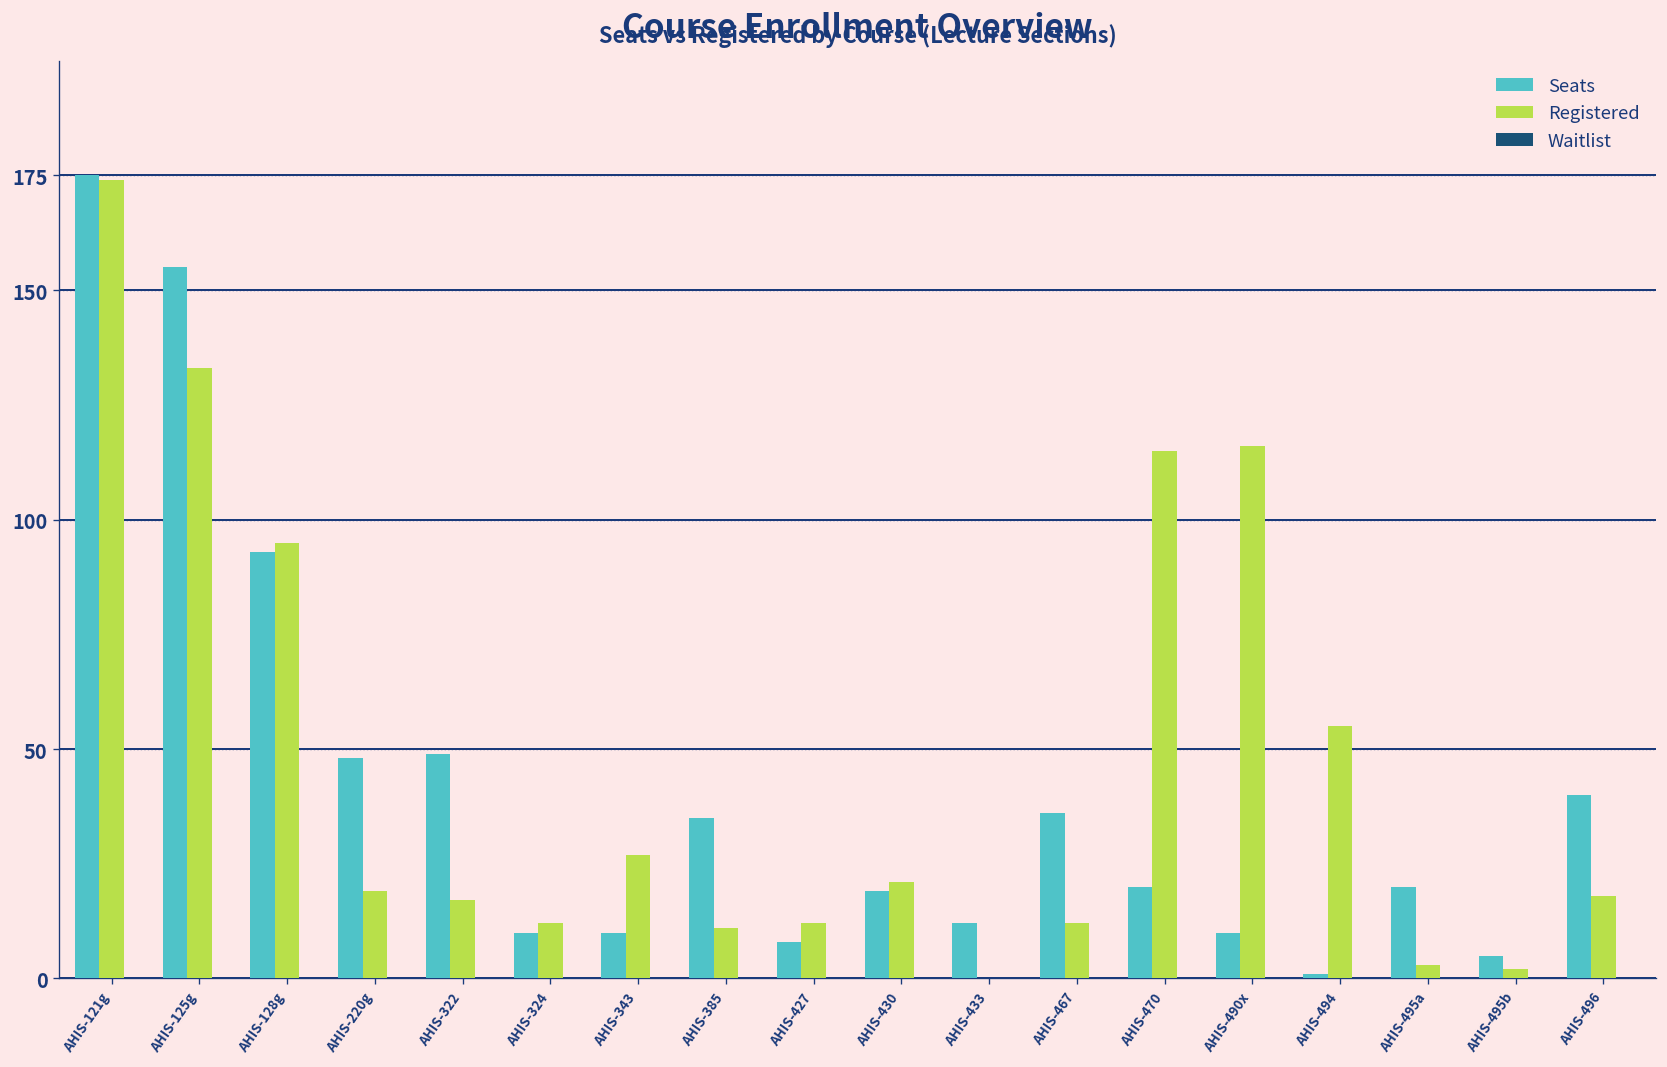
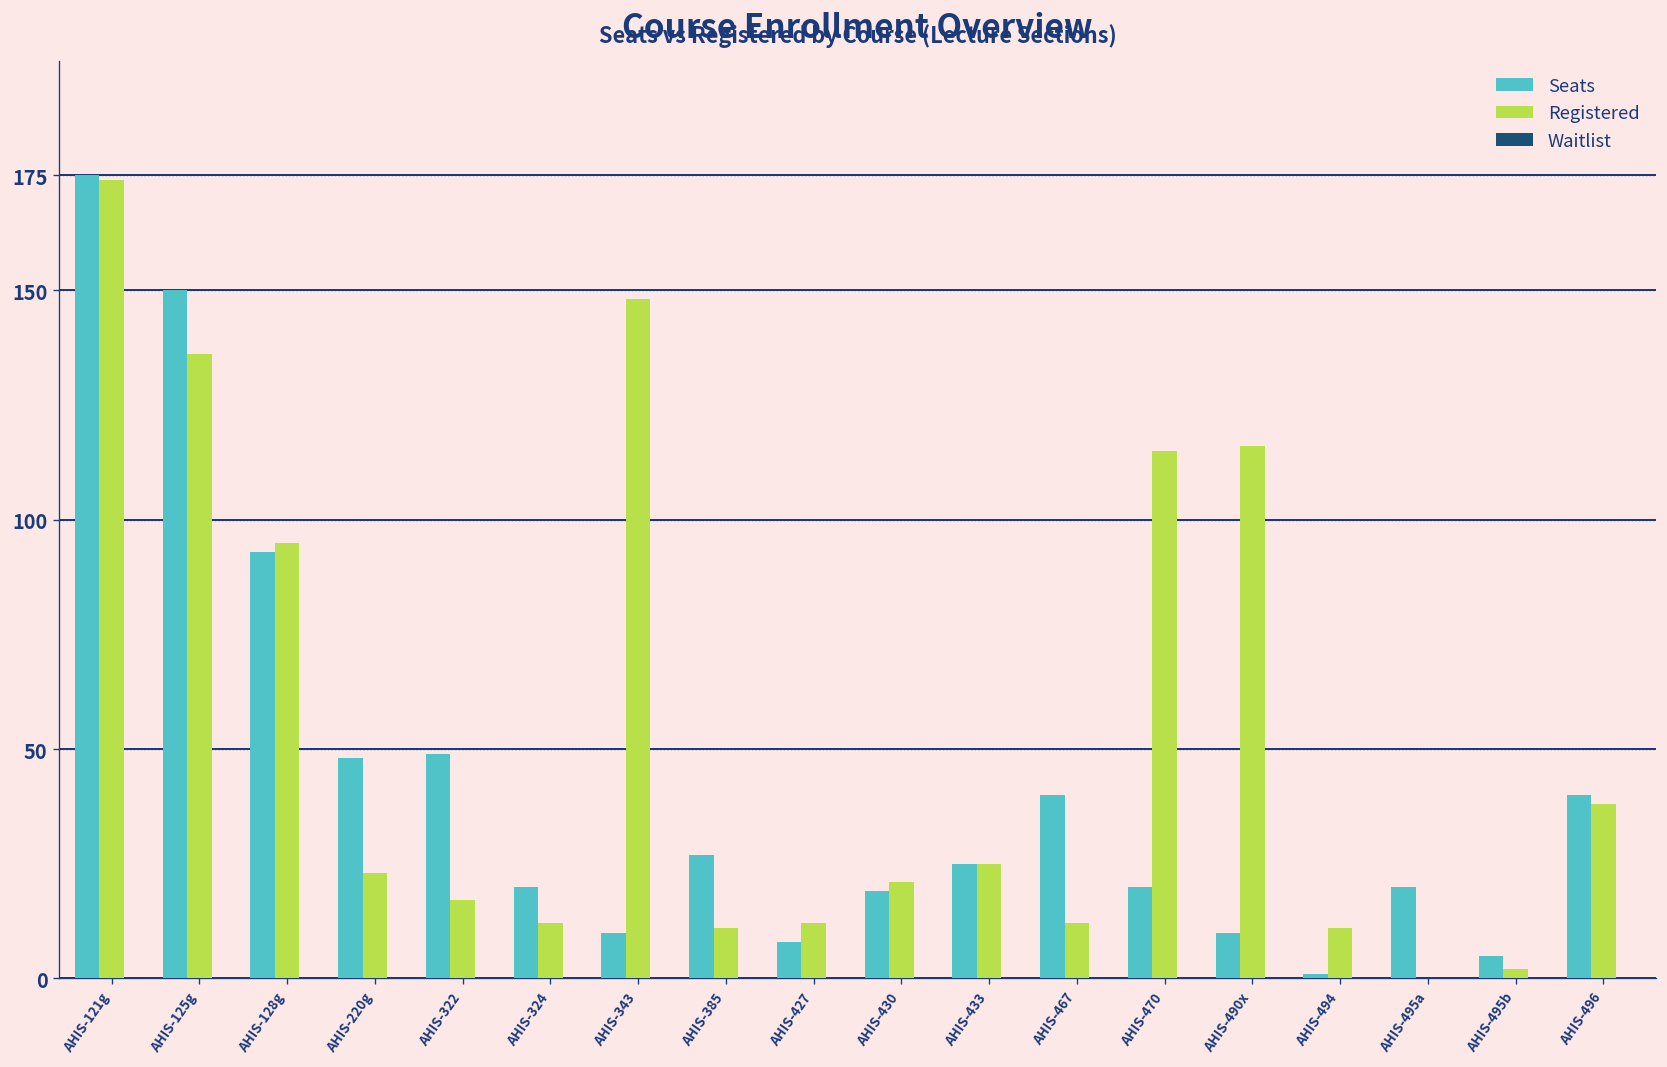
Seats, AHIS-125g: 155 -> 150
Registered, AHIS-125g: 133 -> 136
Registered, AHIS-220g: 19 -> 23
Seats, AHIS-324: 10 -> 20
Registered, AHIS-343: 27 -> 148
Seats, AHIS-385: 35 -> 27
Seats, AHIS-433: 12 -> 25
Registered, AHIS-433: 0 -> 25
Seats, AHIS-467: 36 -> 40
Registered, AHIS-494: 55 -> 11
Registered, AHIS-495a: 3 -> 0
Registered, AHIS-496: 18 -> 38
